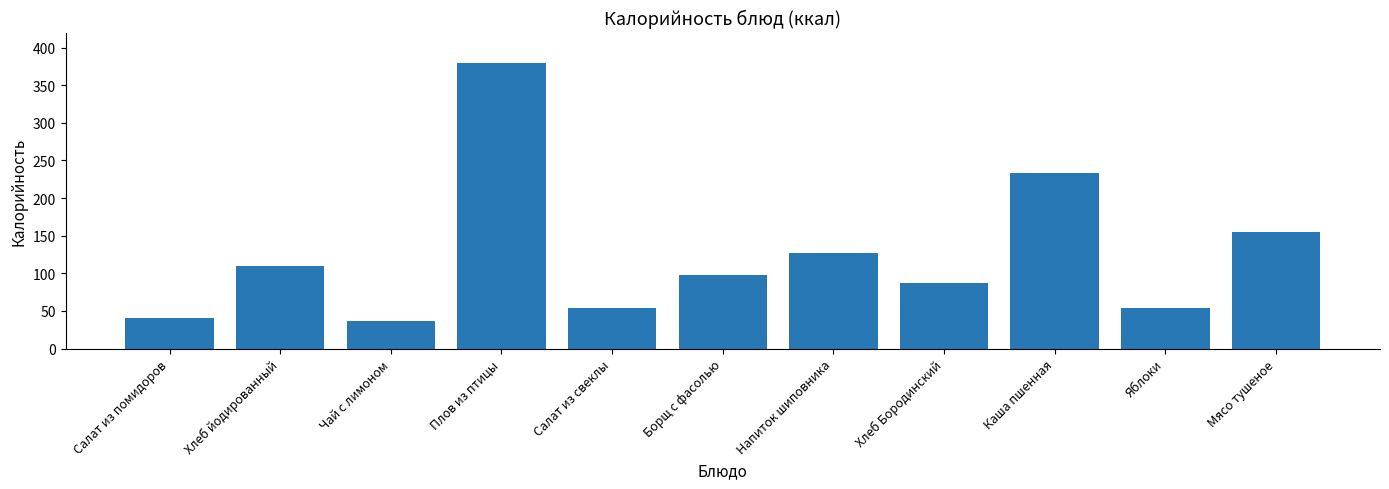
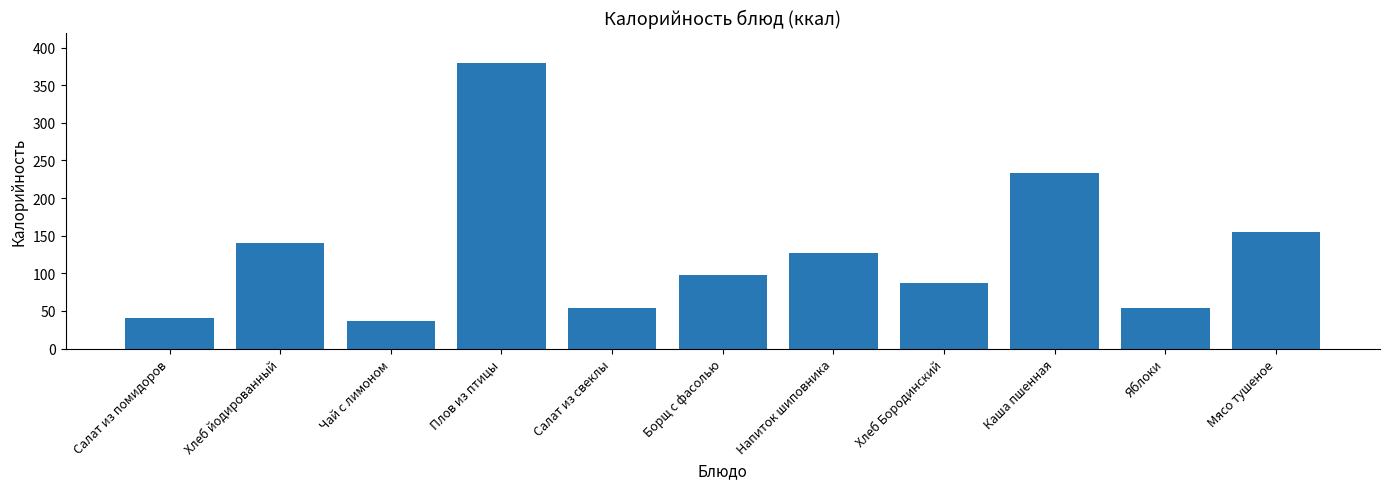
Хлеб йодированный: 110 -> 140
